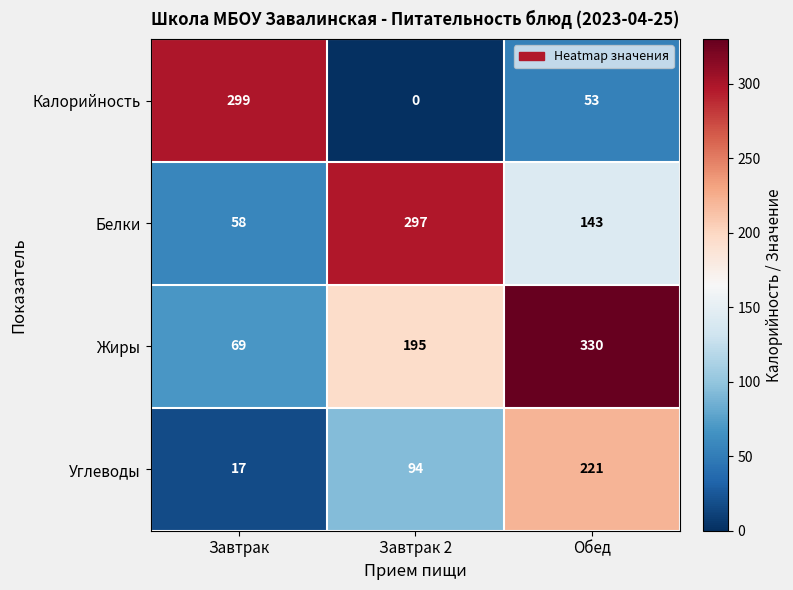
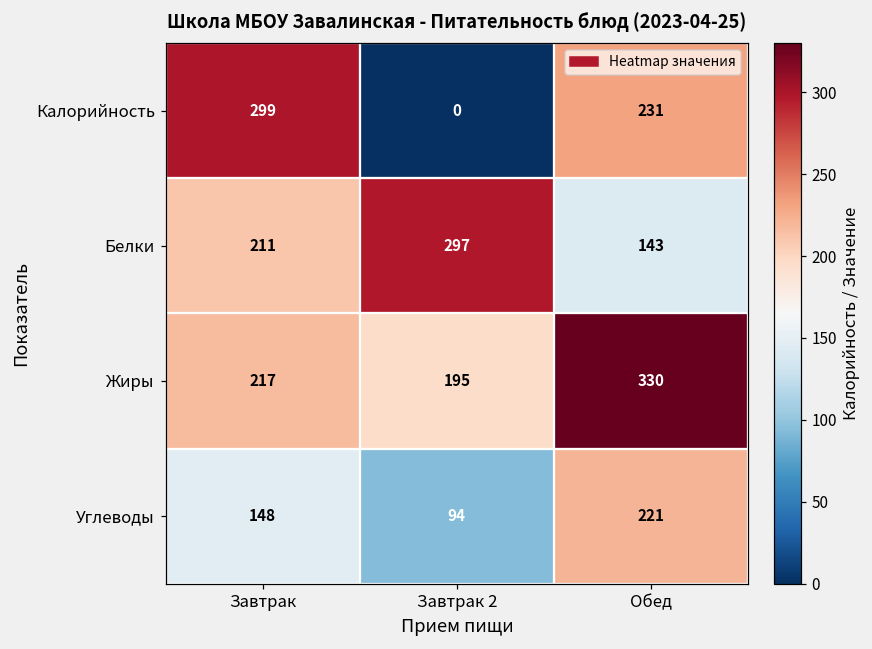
Калорийность, Обед: 53 -> 231
Белки, Завтрак: 58 -> 211
Жиры, Завтрак: 69 -> 217
Углеводы, Завтрак: 17 -> 148
